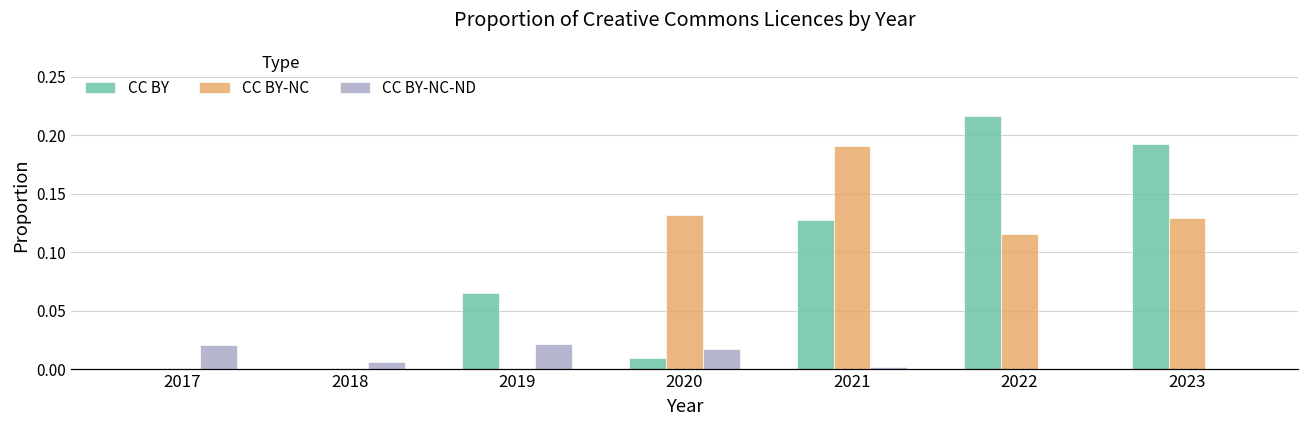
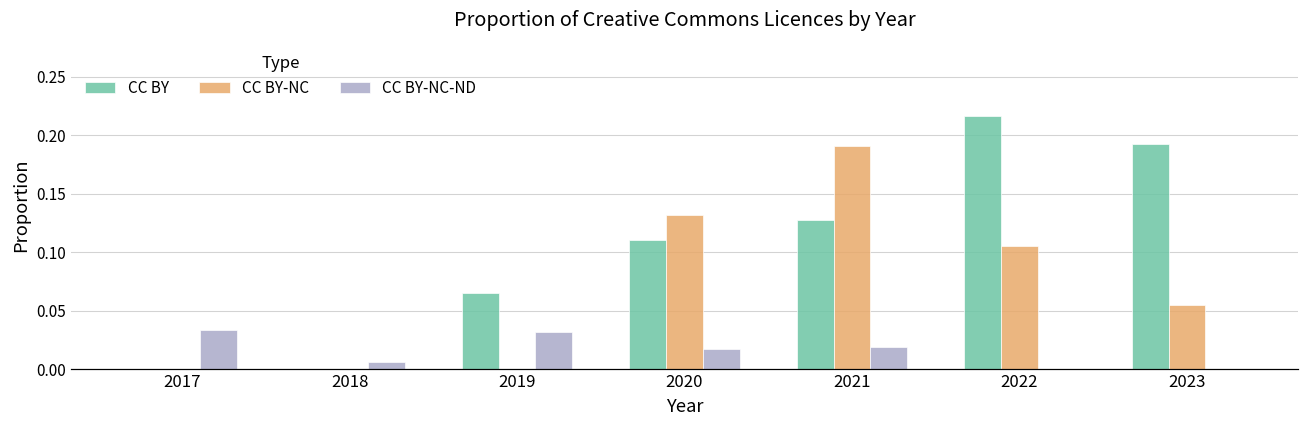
CC BY-NC-ND, 2017: 0.021 -> 0.033
CC BY-NC-ND, 2019: 0.022 -> 0.032
CC BY, 2020: 0.010 -> 0.111
CC BY-NC-ND, 2021: 0.002 -> 0.019
CC BY-NC, 2022: 0.116 -> 0.105
CC BY-NC, 2023: 0.129 -> 0.055
